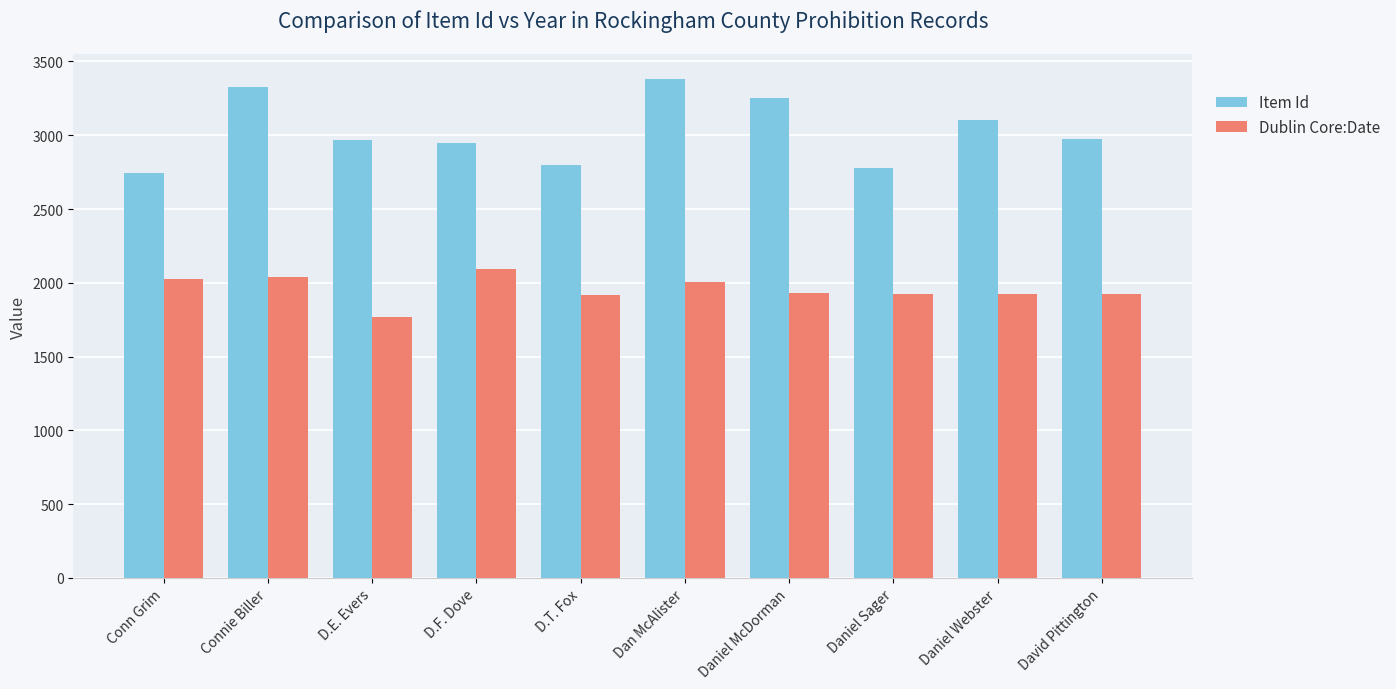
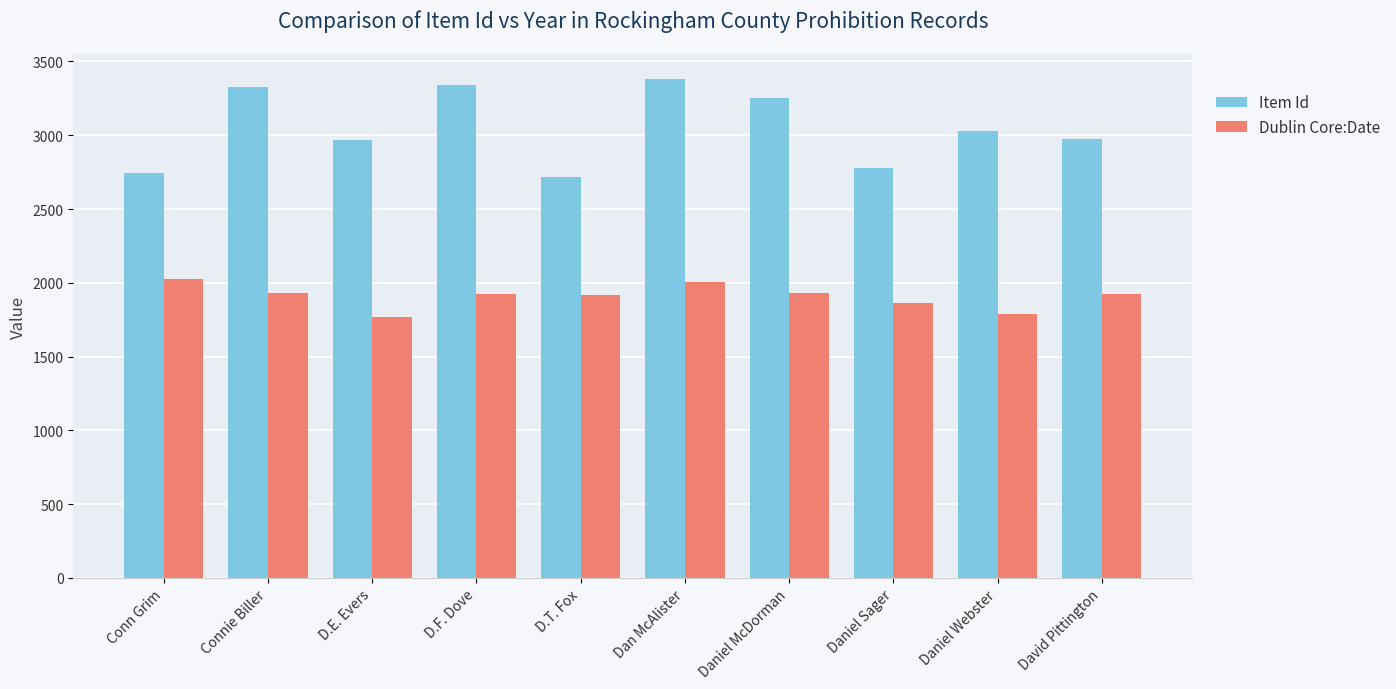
Dublin Core:Date, Connie Biller: 2040 -> 1930
Item Id, D.F. Dove: 2950 -> 3340
Dublin Core:Date, D.F. Dove: 2100 -> 1920
Item Id, D.T. Fox: 2800 -> 2720
Dublin Core:Date, Daniel Sager: 1920 -> 1860
Item Id, Daniel Webster: 3110 -> 3030
Dublin Core:Date, Daniel Webster: 1930 -> 1790
